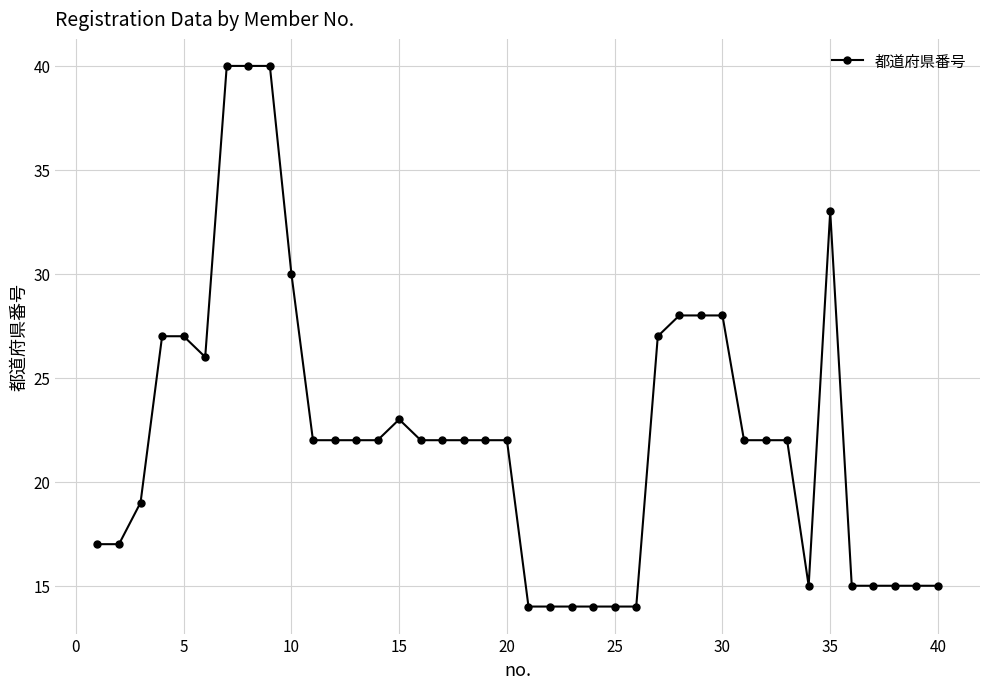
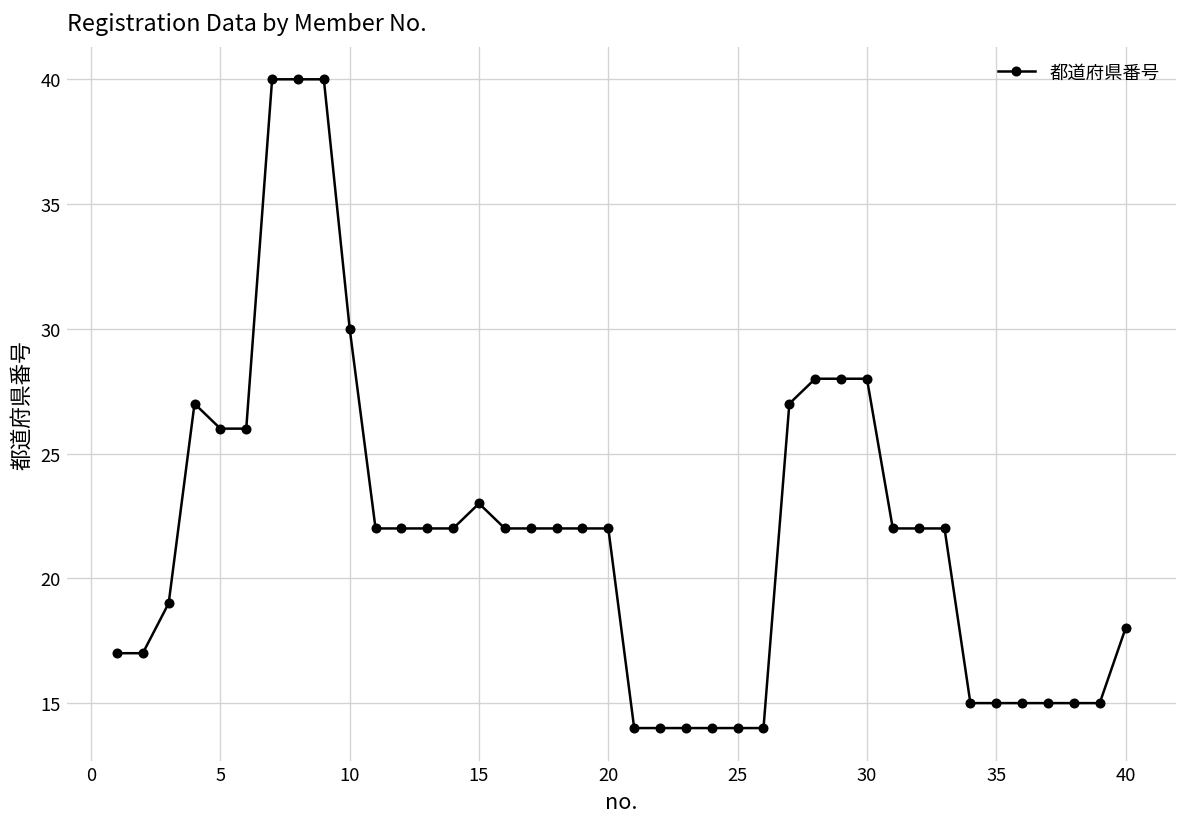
5: 27 -> 26
35: 33 -> 15
40: 15 -> 18
